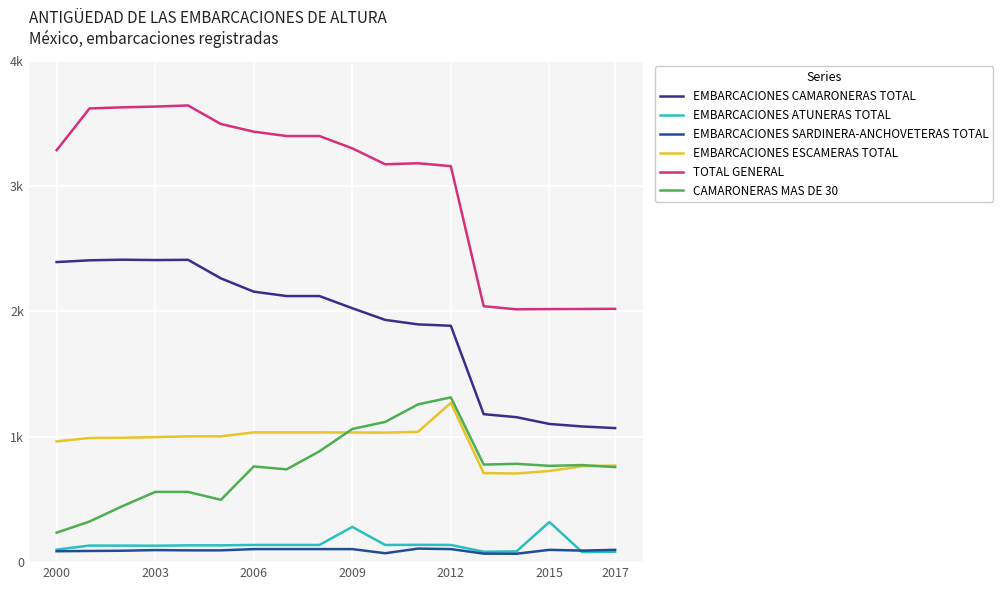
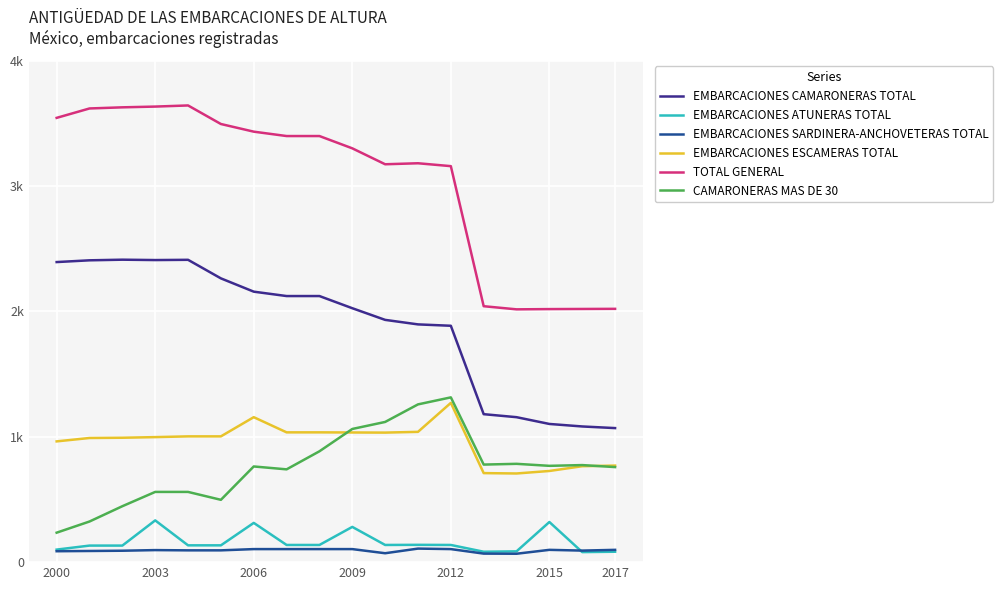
TOTAL GENERAL, 2000: 3290 -> 3540
EMBARCACIONES ATUNERAS TOTAL, 2003: 130 -> 330
EMBARCACIONES ATUNERAS TOTAL, 2006: 140 -> 310
EMBARCACIONES ESCAMERAS TOTAL, 2006: 1040 -> 1160
